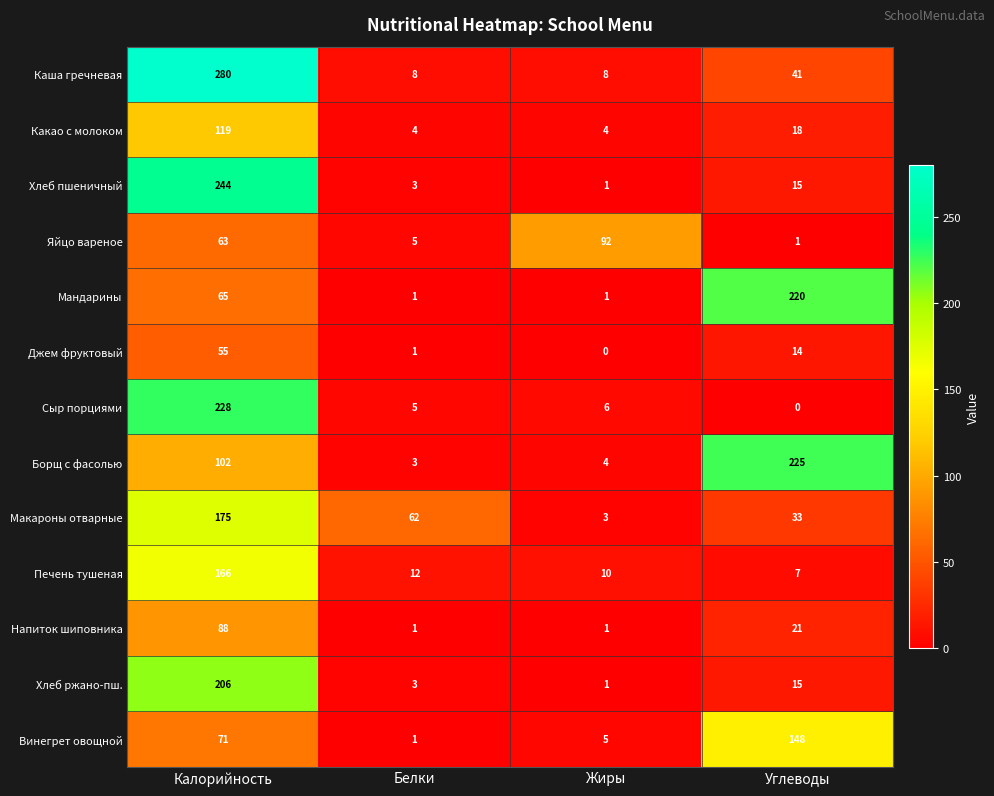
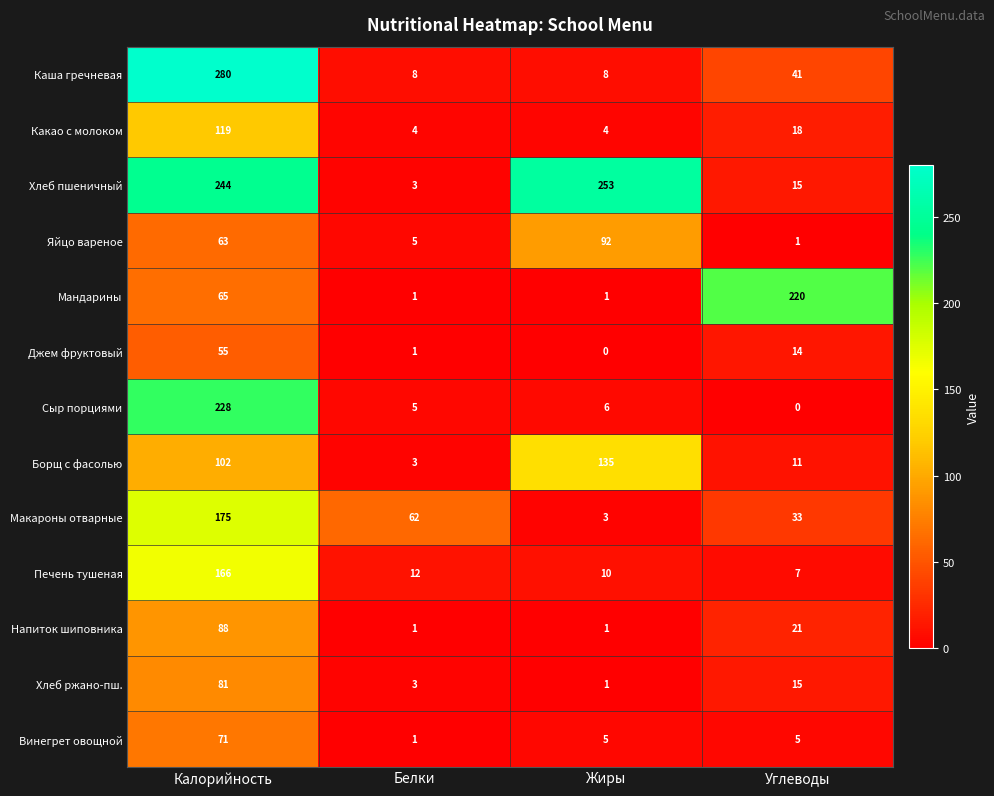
Хлеб пшеничный, Жиры: 1 -> 253
Борщ с фасолью, Жиры: 4 -> 135
Борщ с фасолью, Углеводы: 225 -> 11
Хлеб ржано-пш., Калорийность: 206 -> 81
Винегрет овощной, Углеводы: 148 -> 5
